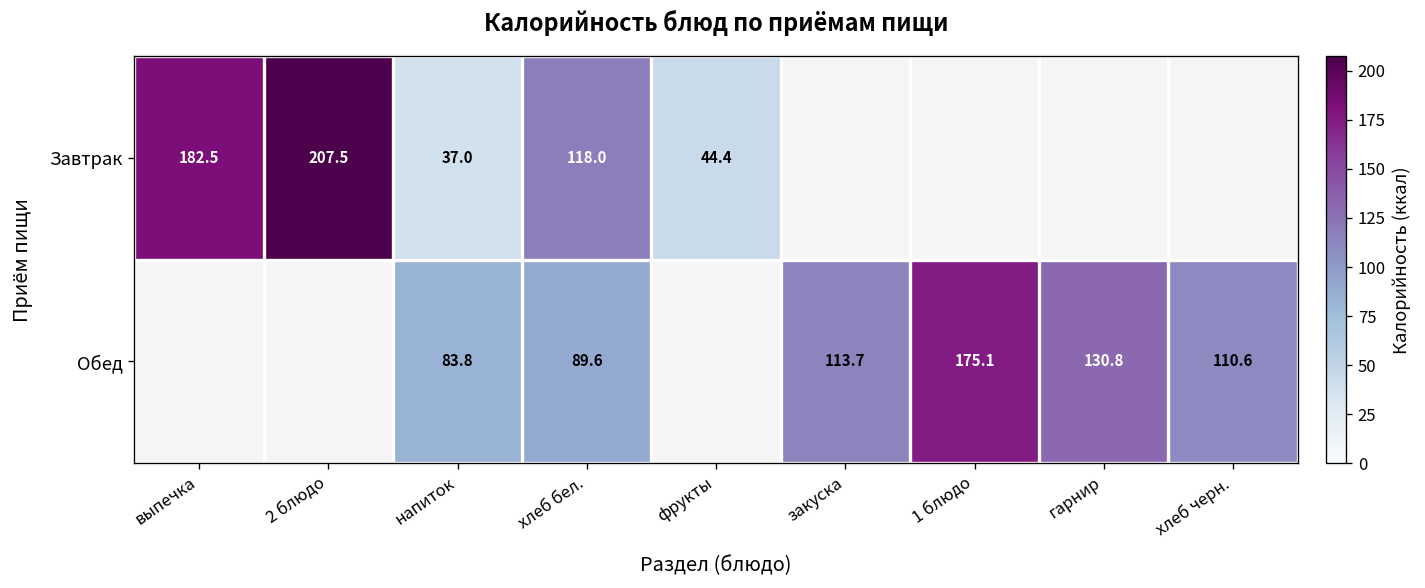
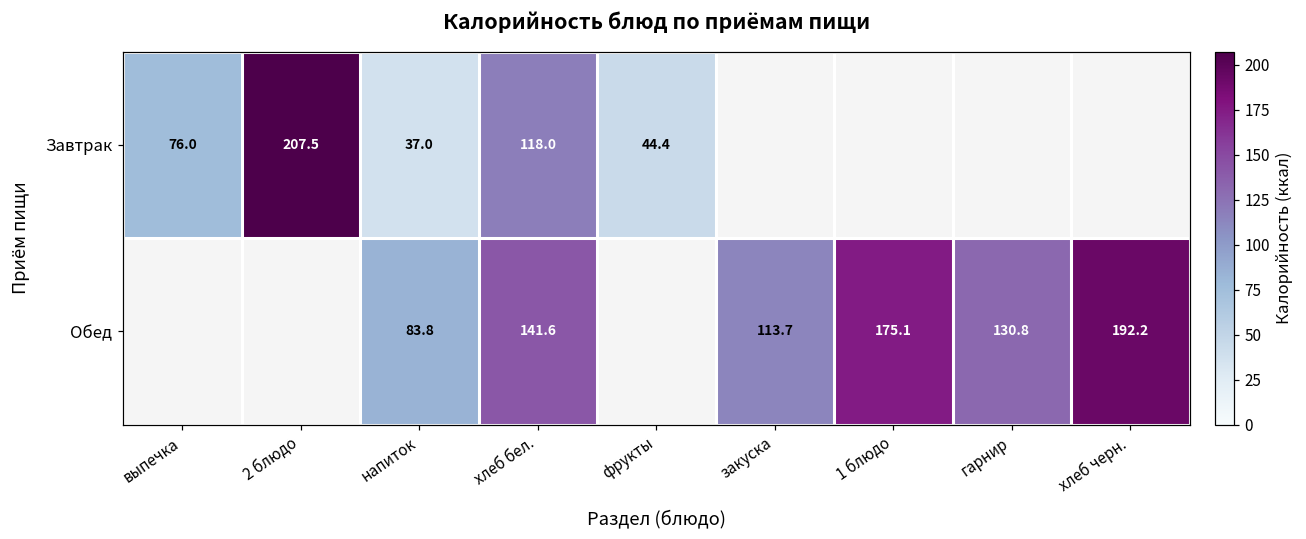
Завтрак, выпечка: 182.5 -> 76.0
Обед, хлеб бел.: 89.6 -> 141.6
Обед, хлеб черн.: 110.6 -> 192.2
